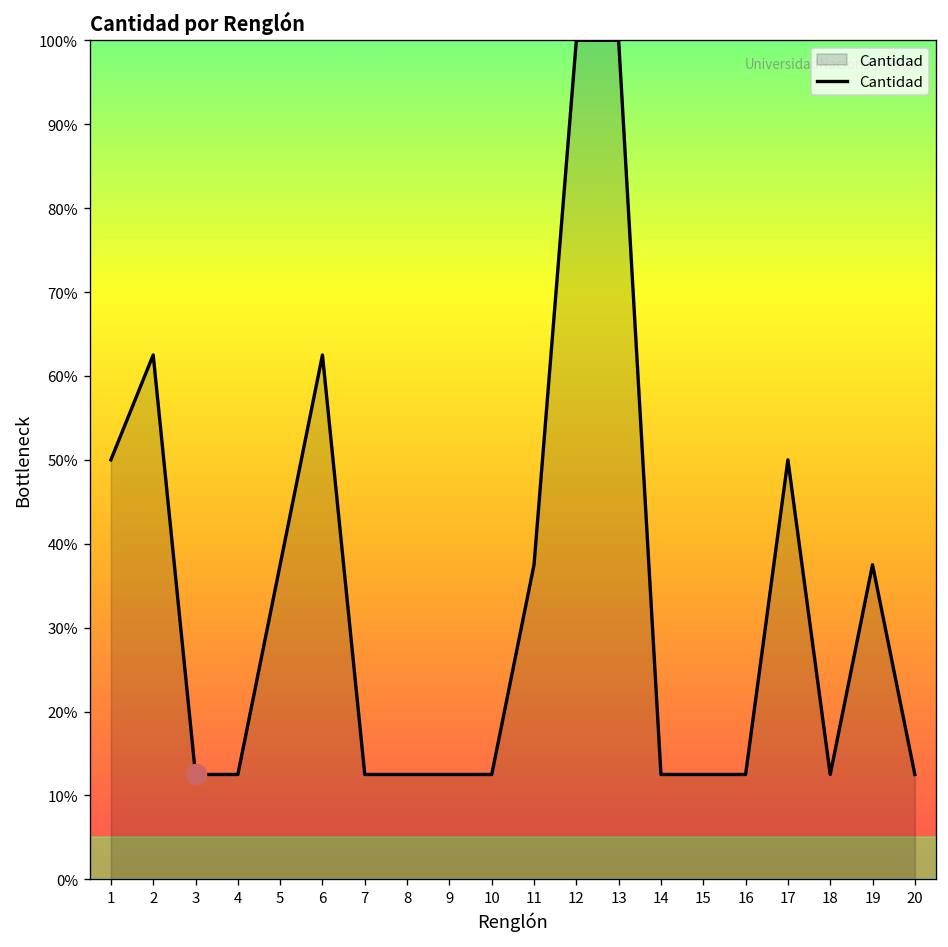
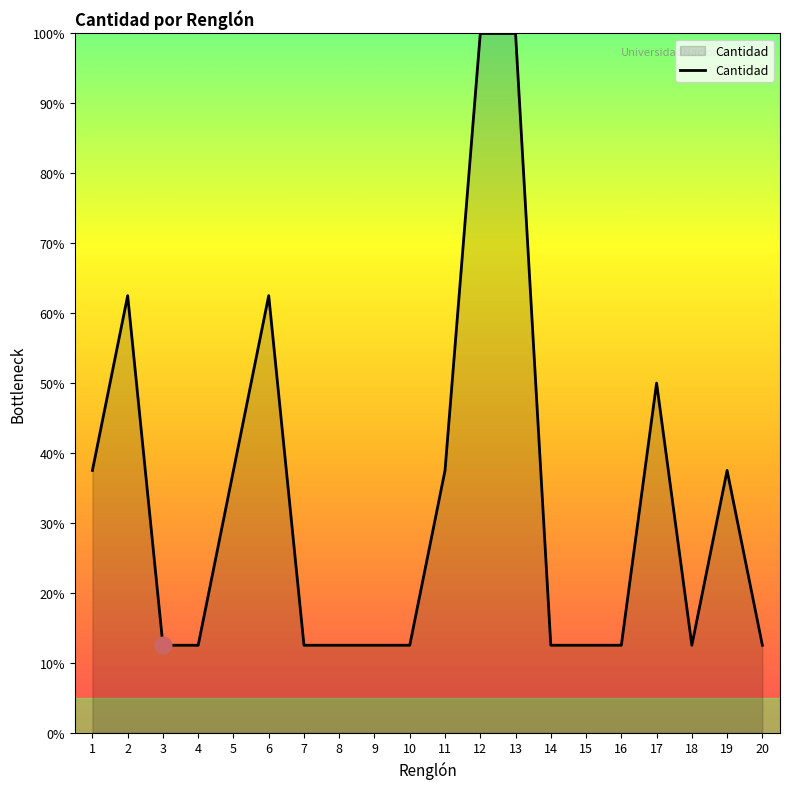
Cantidad, 1: 50% -> 38%
